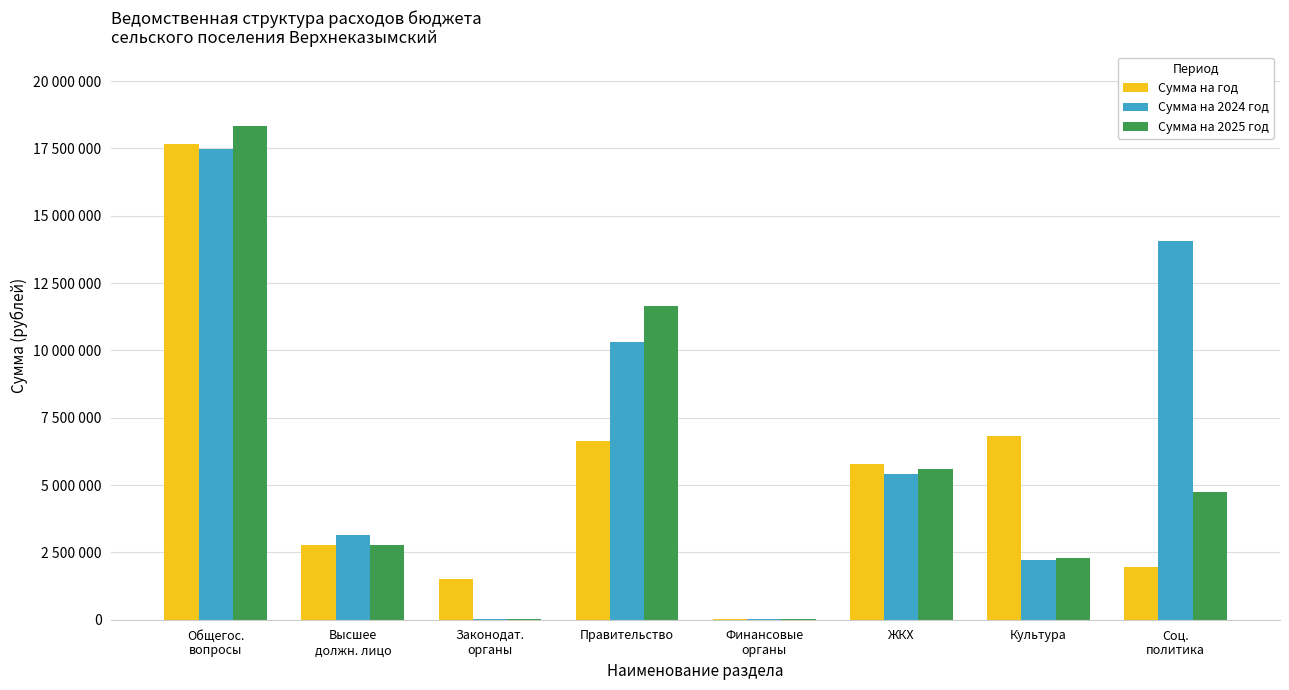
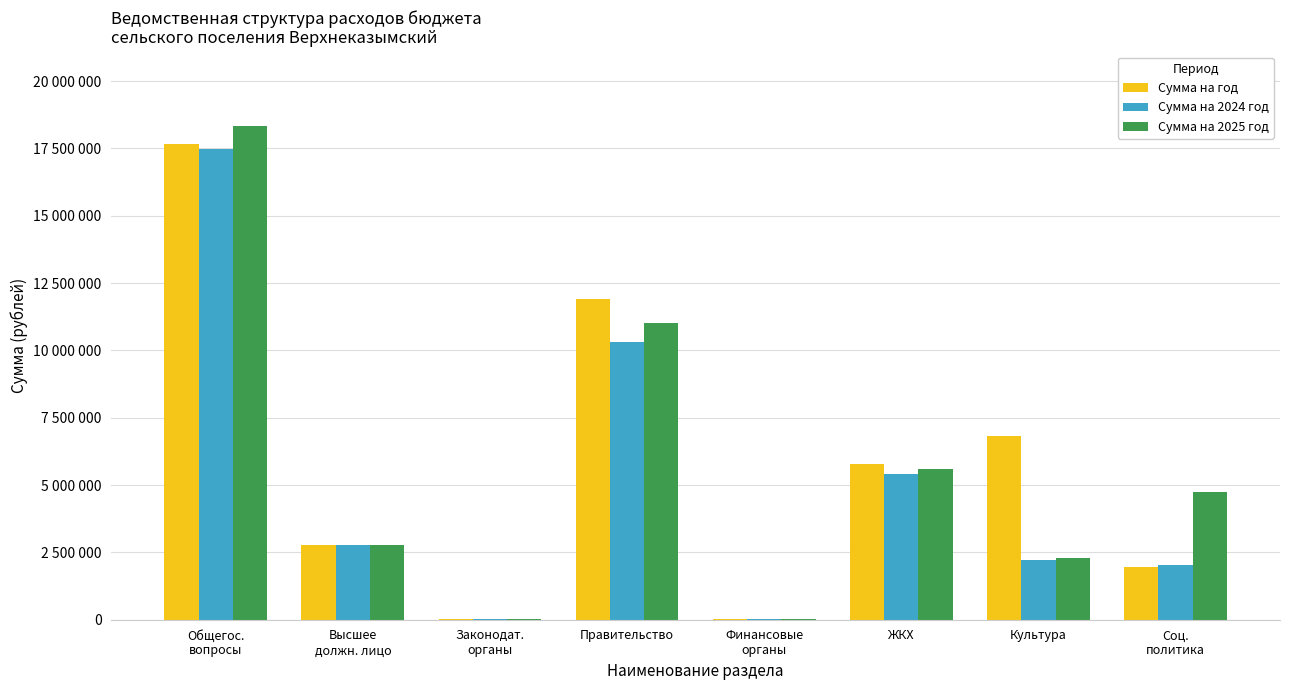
Сумма на 2024 год, Высшее должн. лицо: 3100000 -> 2800000
Сумма на год, Законодат. органы: 1500000 -> 0
Сумма на год, Правительство: 6600000 -> 11900000
Сумма на 2025 год, Правительство: 11600000 -> 11000000
Сумма на 2024 год, Соц. политика: 14000000 -> 2100000
